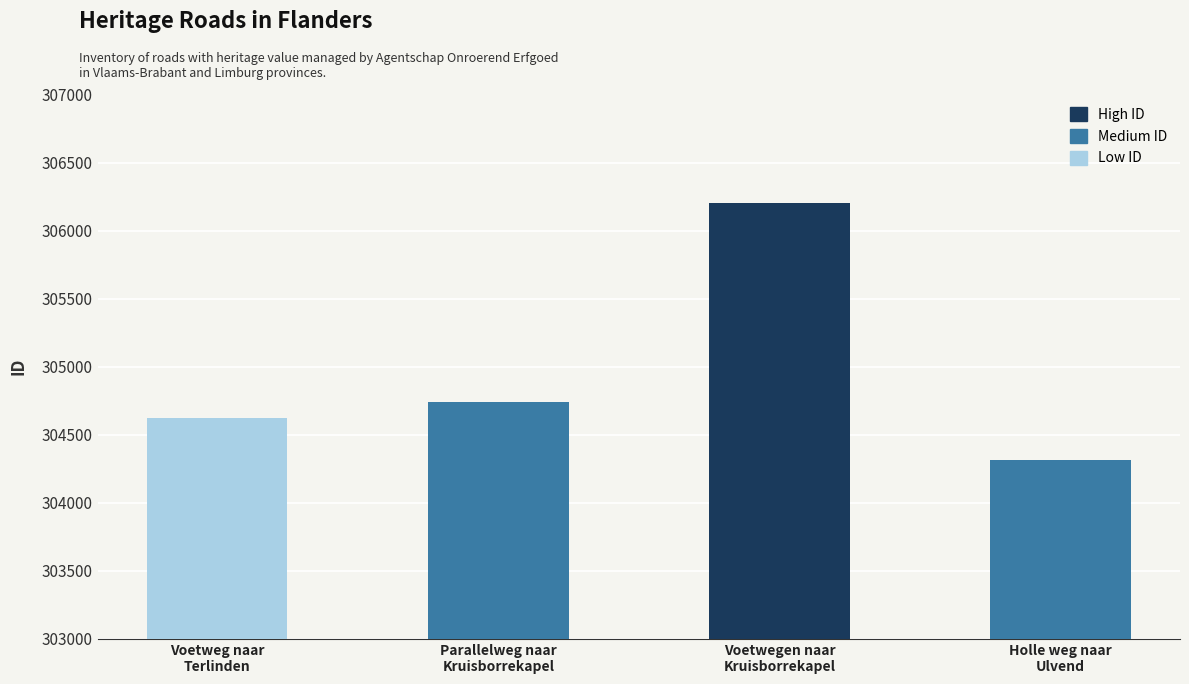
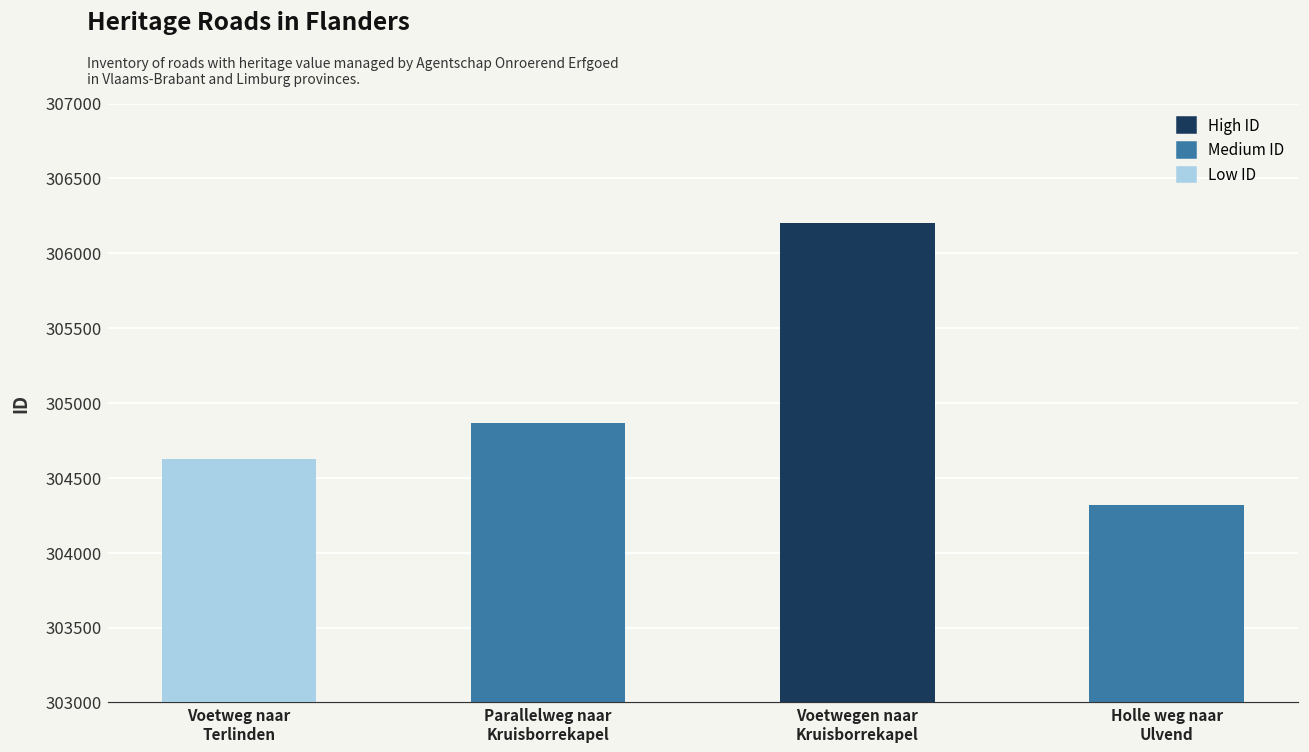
Parallelweg naar Kruisborrekapel: 304740 -> 304870
